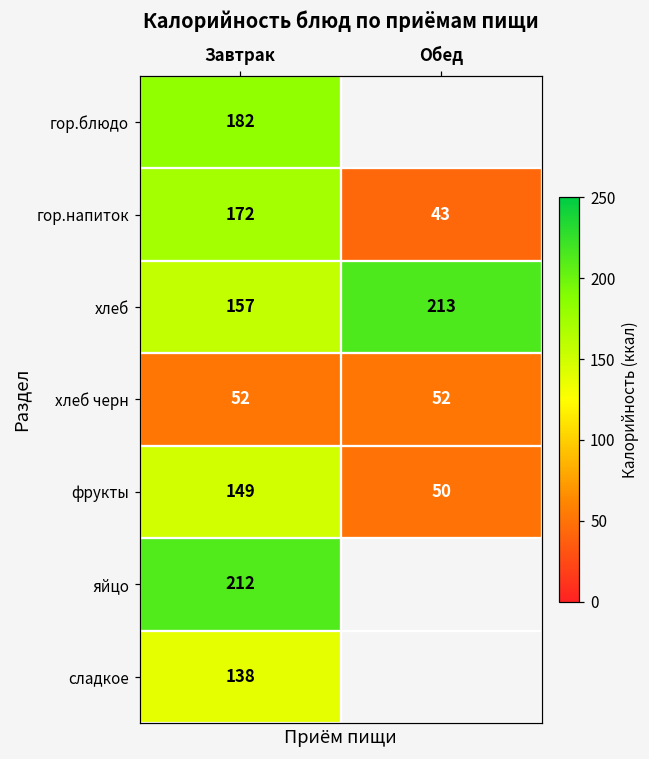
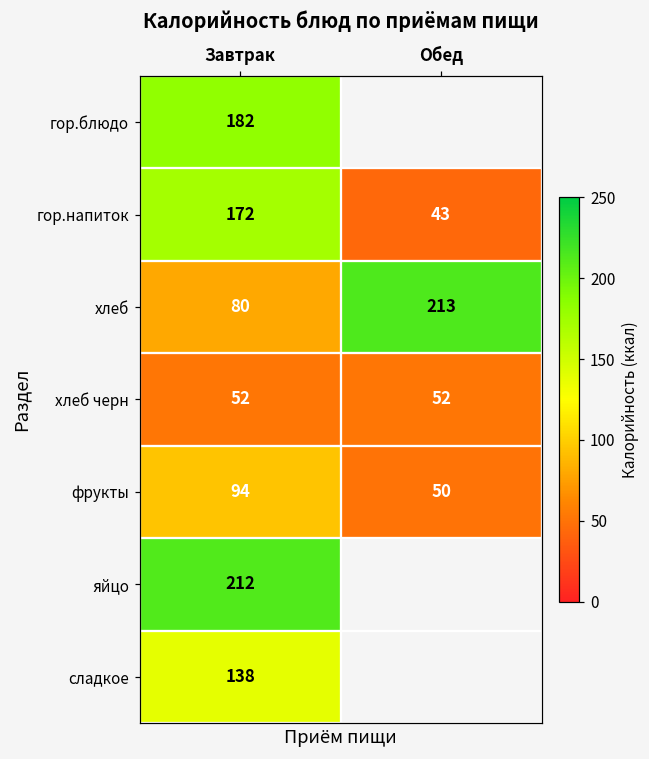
хлеб, Завтрак: 157 -> 80
фрукты, Завтрак: 149 -> 94
